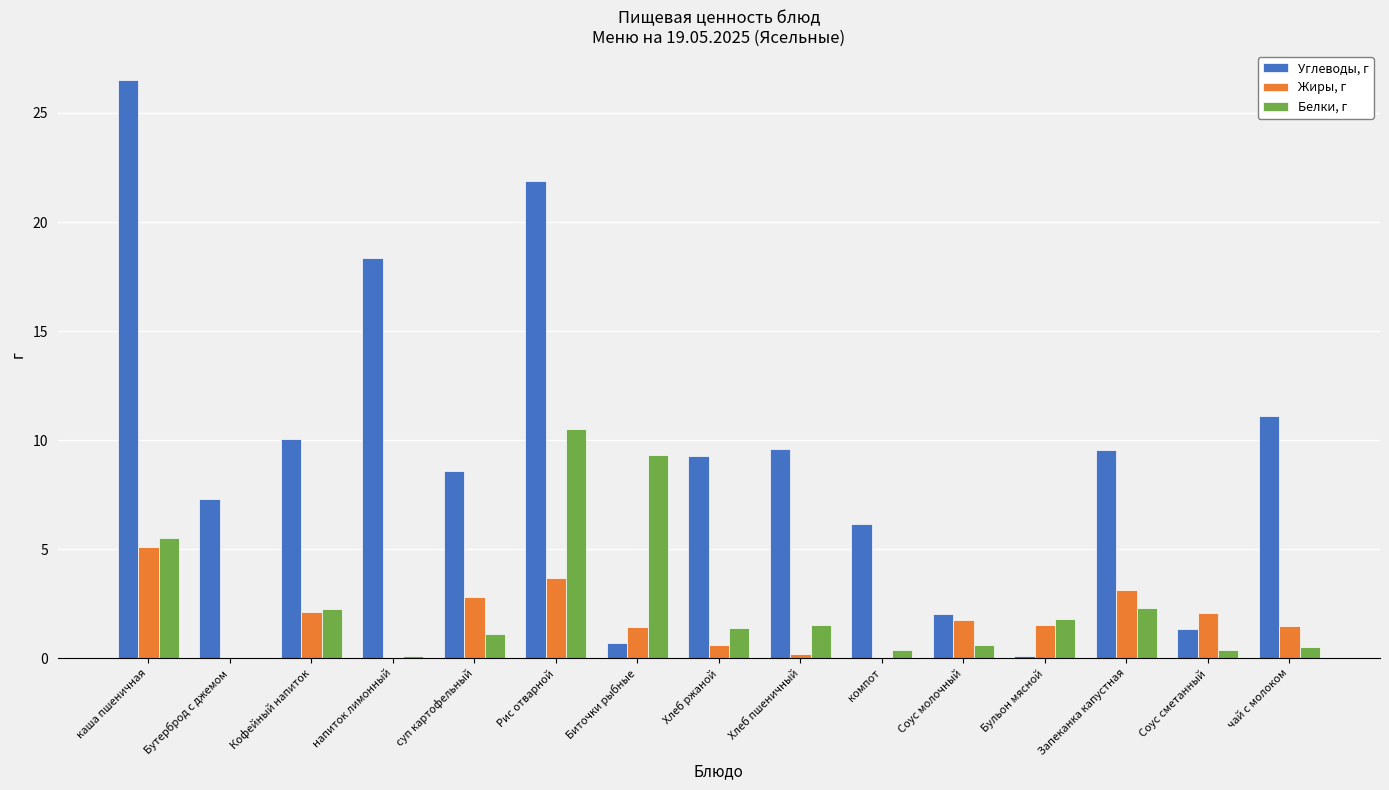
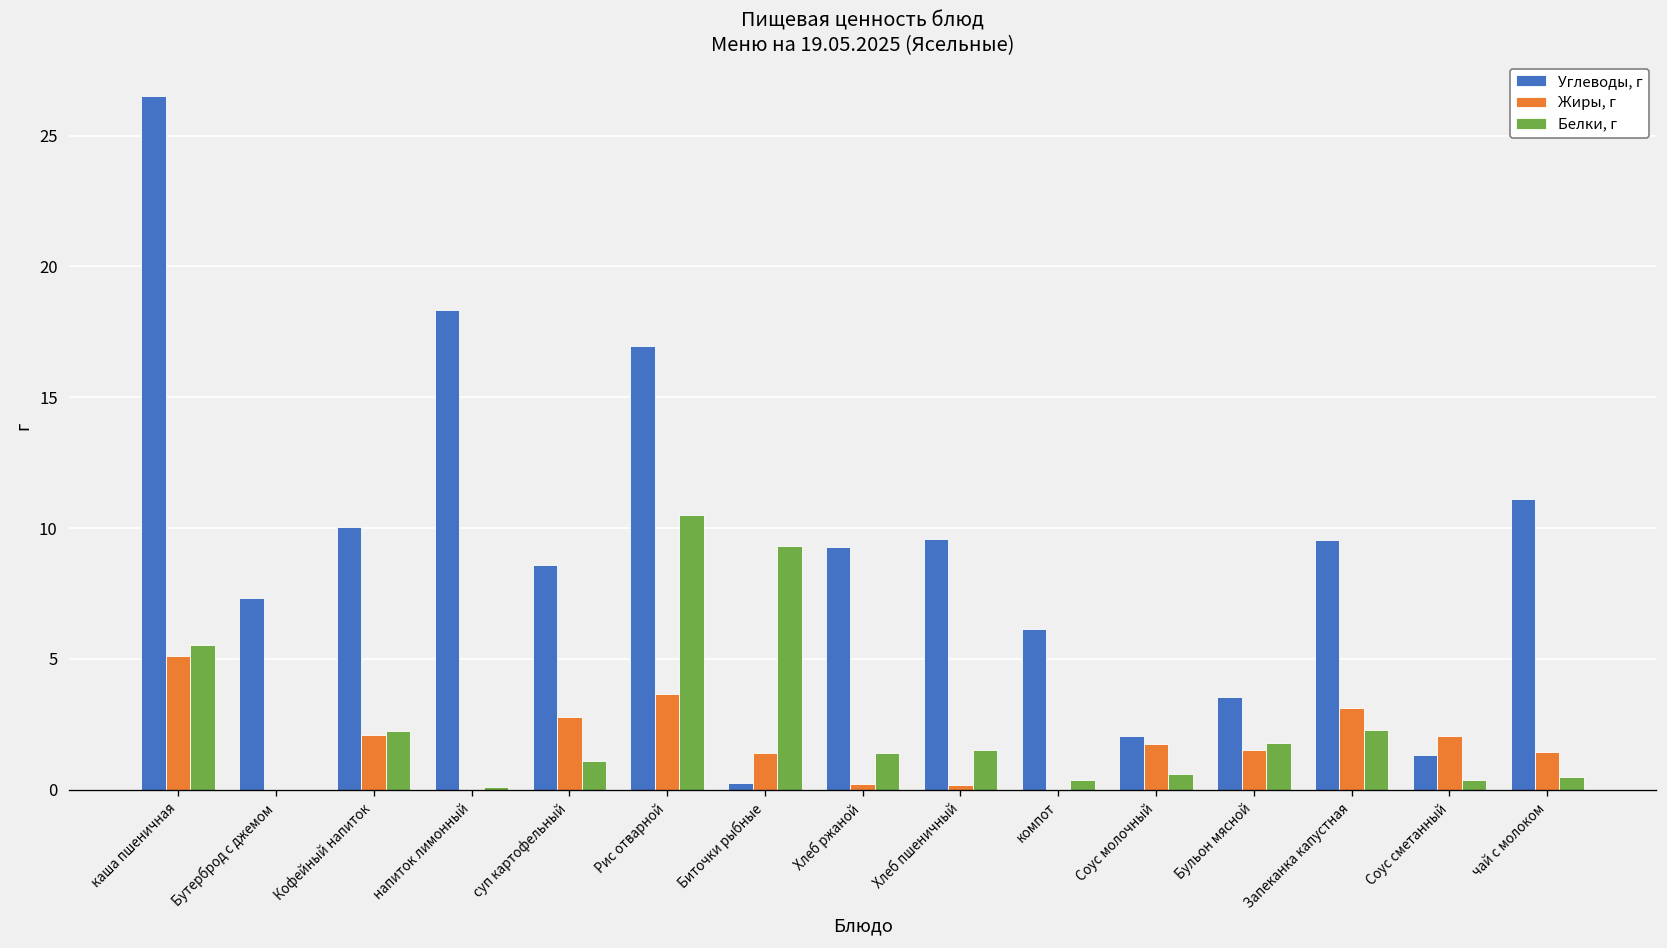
Углеводы, г, Рис отварной: 21.9 -> 17.0
Углеводы, г, Биточки рыбные: 0.7 -> 0.3
Жиры, г, Хлеб ржаной: 0.6 -> 0.2
Углеводы, г, Бульон мясной: 0.1 -> 3.6
